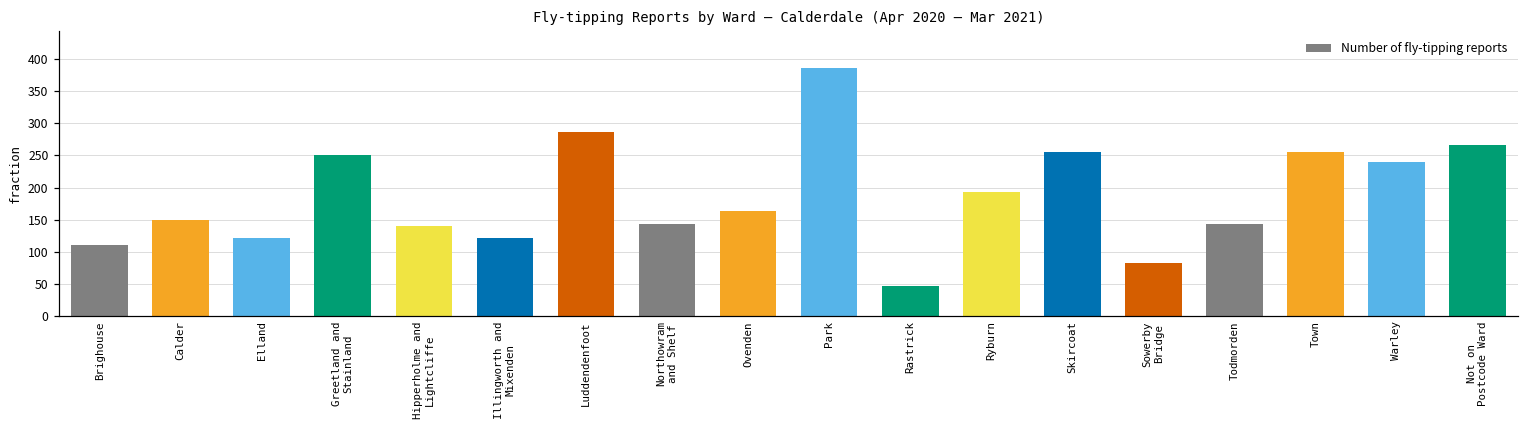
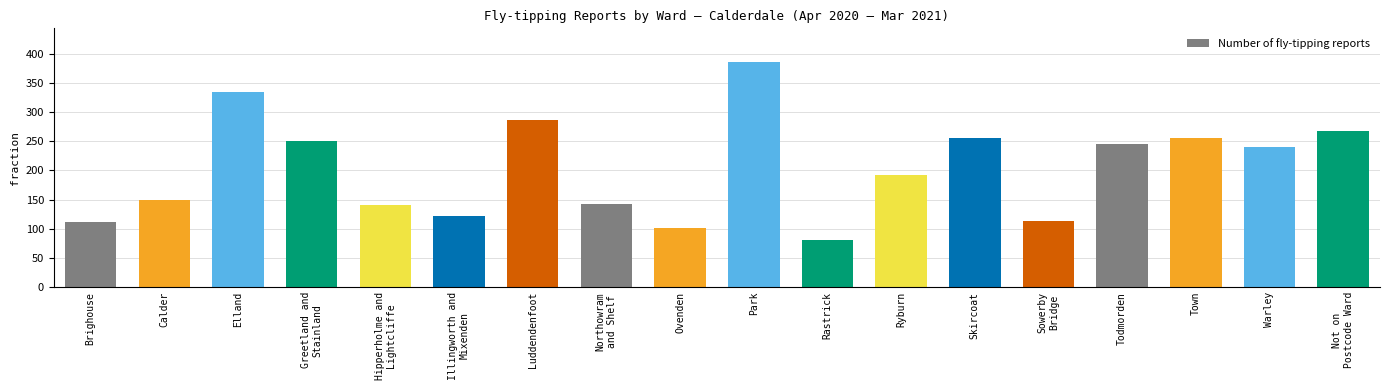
Elland: 120 -> 340
Ovenden: 160 -> 100
Rastrick: 50 -> 80
Sowerby Bridge: 80 -> 110
Todmorden: 140 -> 250
